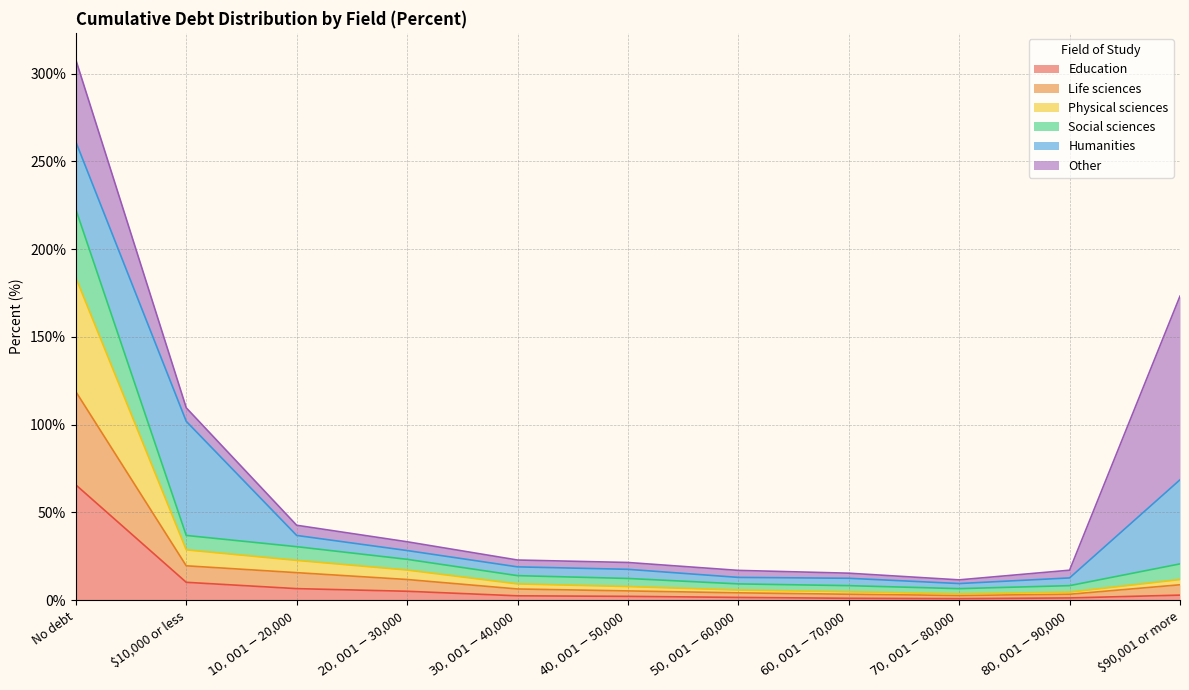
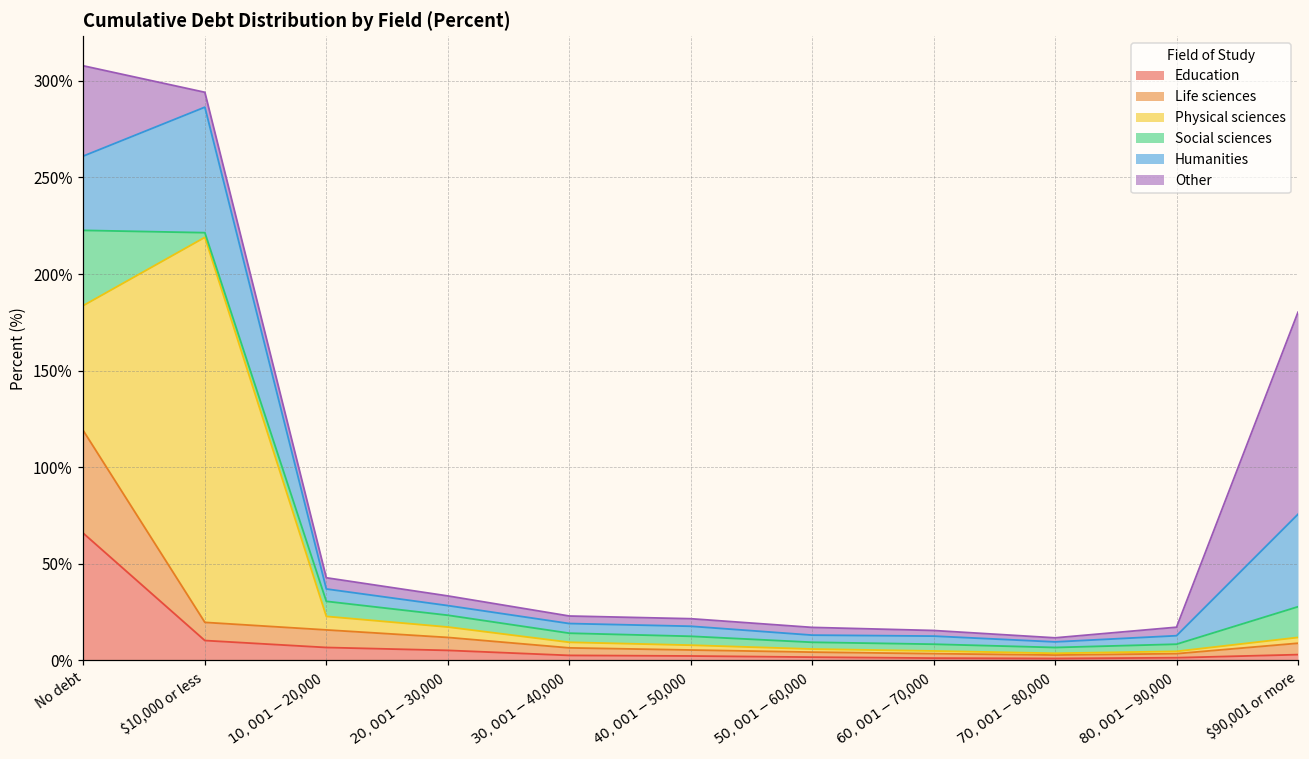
Physical sciences, $10,000 or less: 9% -> 199%
Social sciences, $10,000 or less: 8% -> 2%
Social sciences, $90,001 or more: 9% -> 16%
